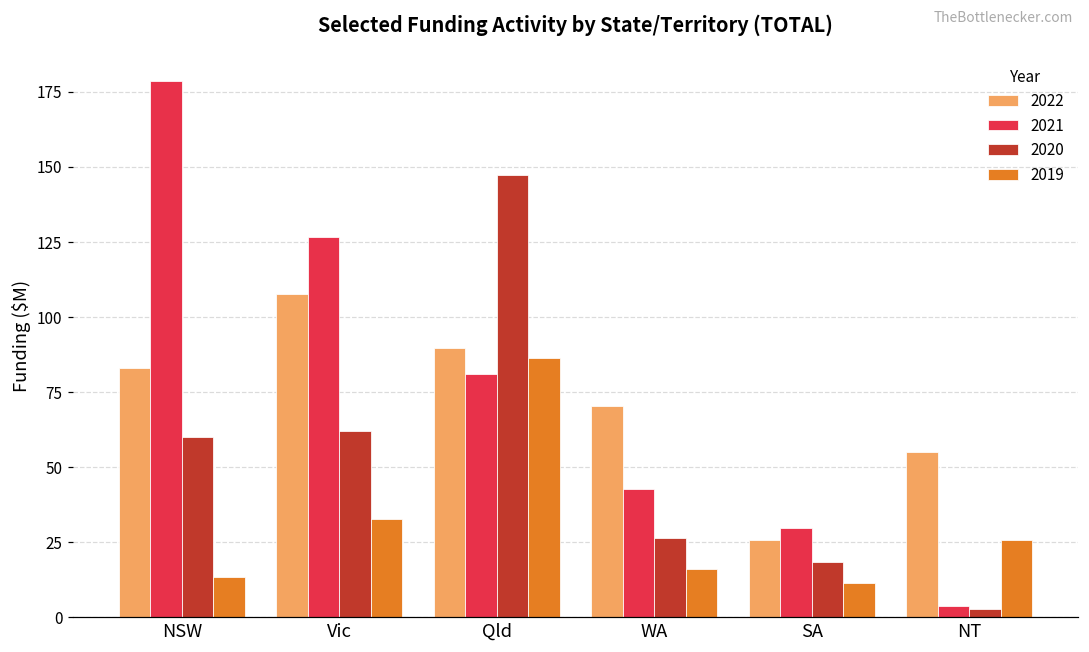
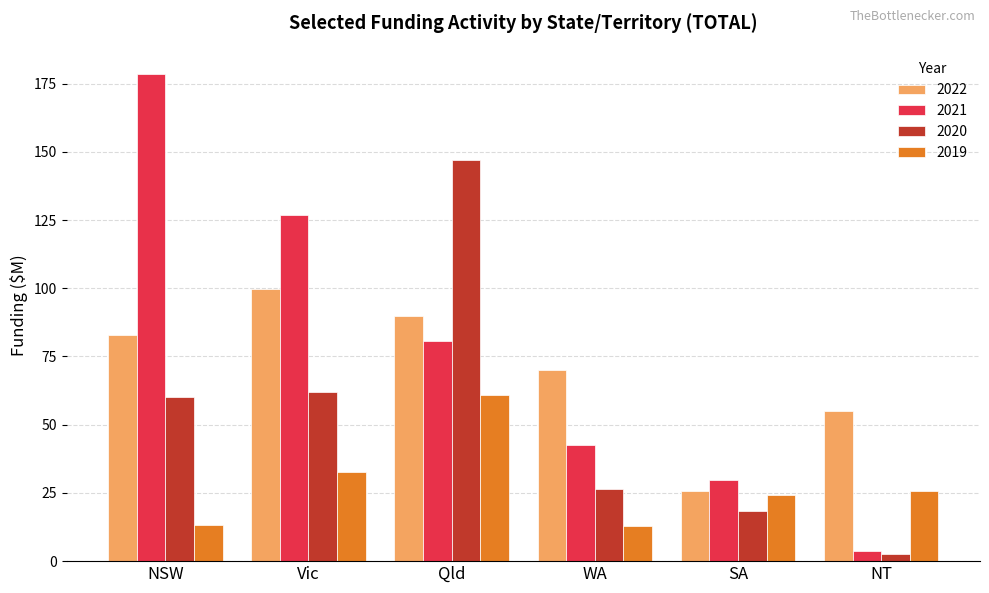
2022, Vic: 108 -> 100
2019, Qld: 86 -> 61
2019, WA: 16 -> 13
2019, SA: 11 -> 24
